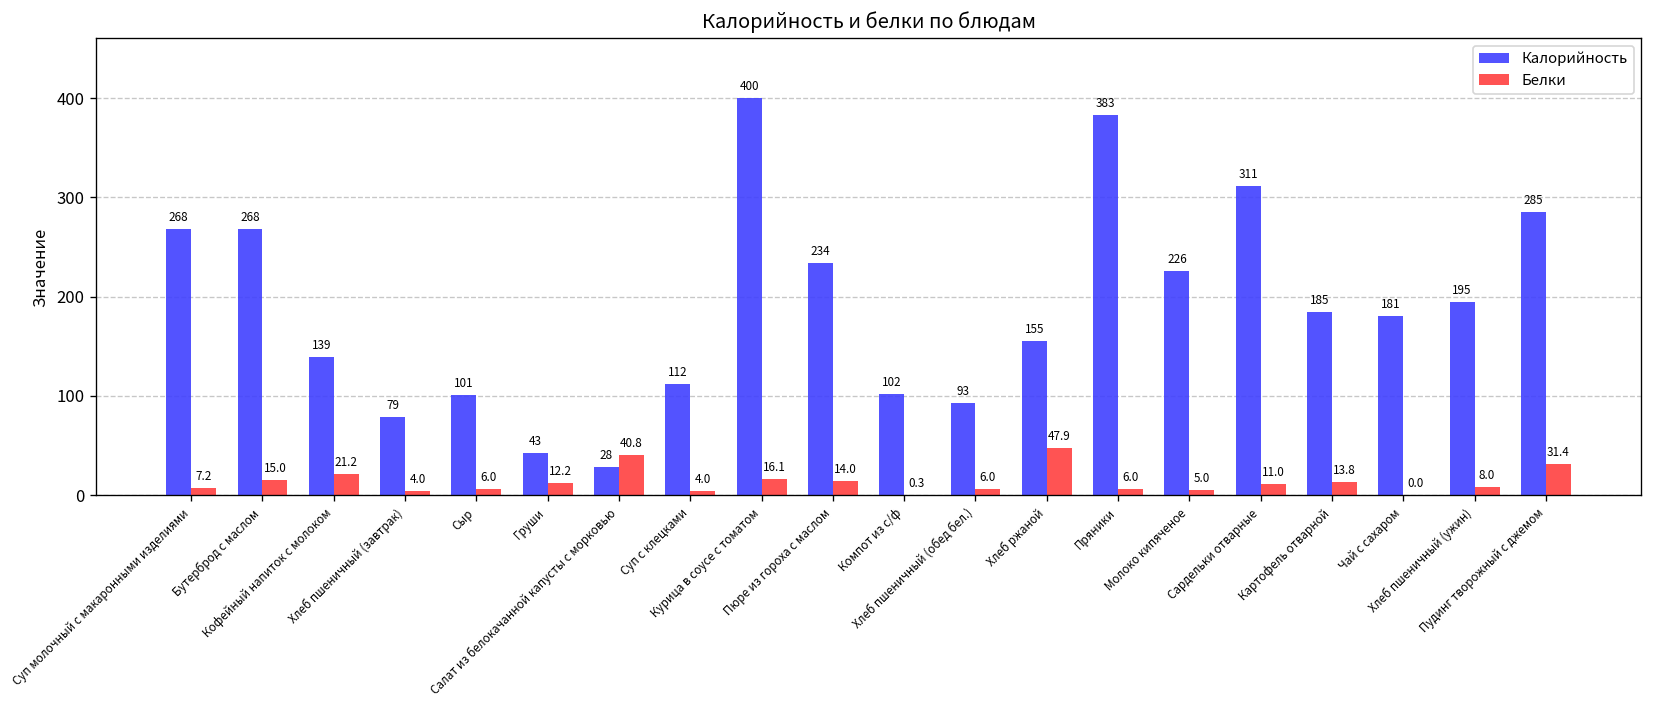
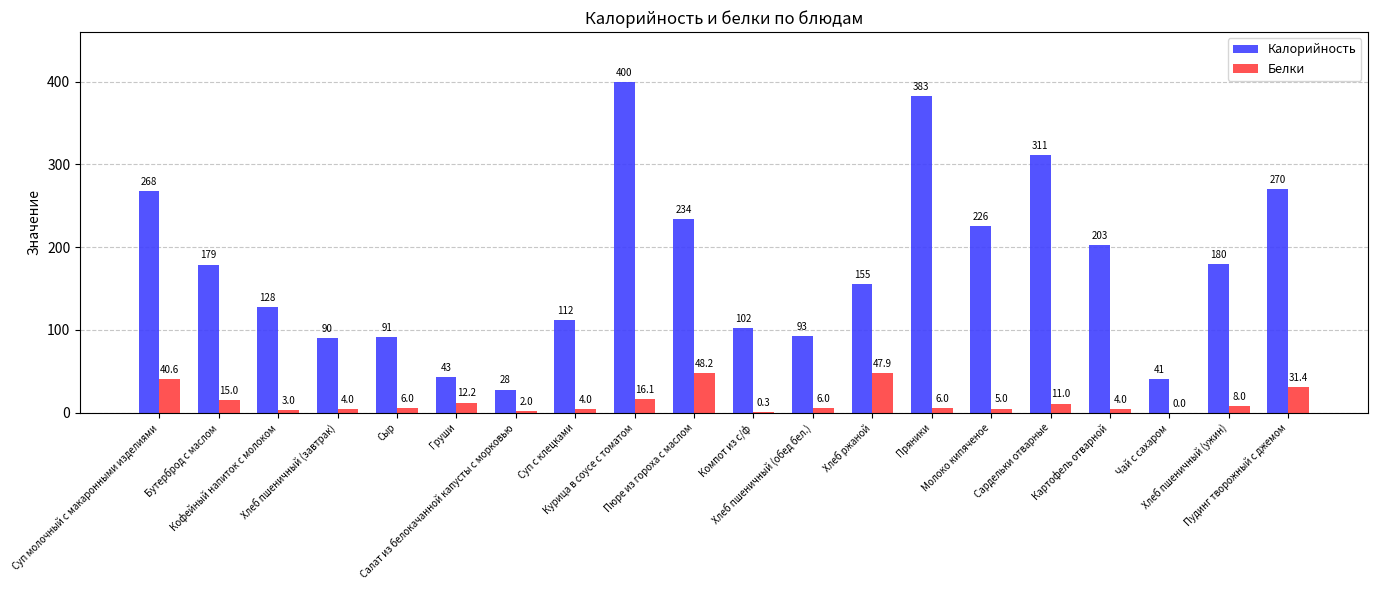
Белки, Суп молочный с макаронными изделиями: 7.2 -> 40.6
Калорийность, Бутерброд с маслом: 268 -> 179
Калорийность, Кофейный напиток с молоком: 139 -> 128
Белки, Кофейный напиток с молоком: 21.2 -> 3.0
Калорийность, Хлеб пшеничный (завтрак): 79 -> 90
Калорийность, Сыр: 101 -> 91
Белки, Салат из белокачанной капусты с морковью: 40.8 -> 2.0
Белки, Пюре из гороха с маслом: 14.0 -> 48.2
Калорийность, Картофель отварной: 185 -> 203
Белки, Картофель отварной: 13.8 -> 4.0
Калорийность, Чай с сахаром: 181 -> 41
Калорийность, Хлеб пшеничный (ужин): 195 -> 180
Калорийность, Пудинг творожный с джемом: 285 -> 270
